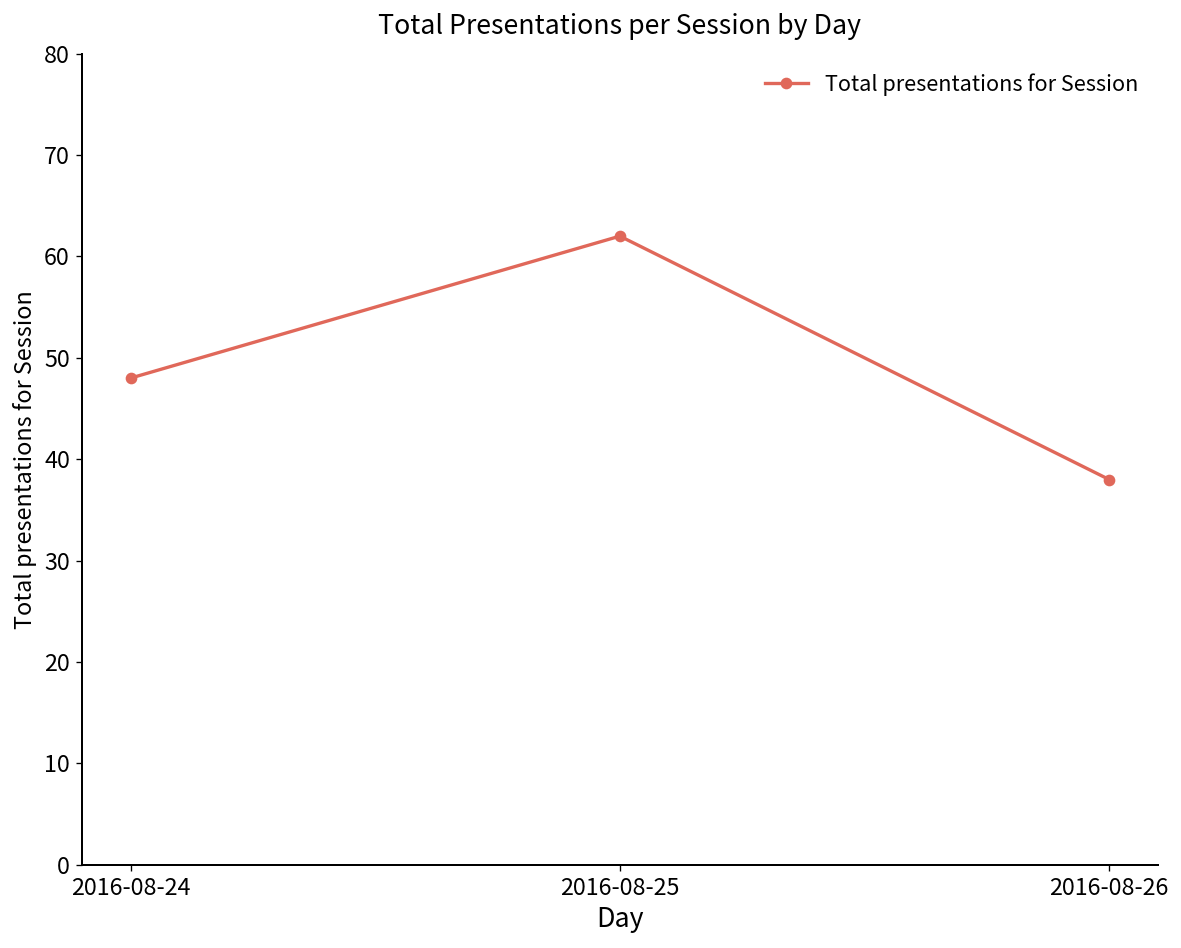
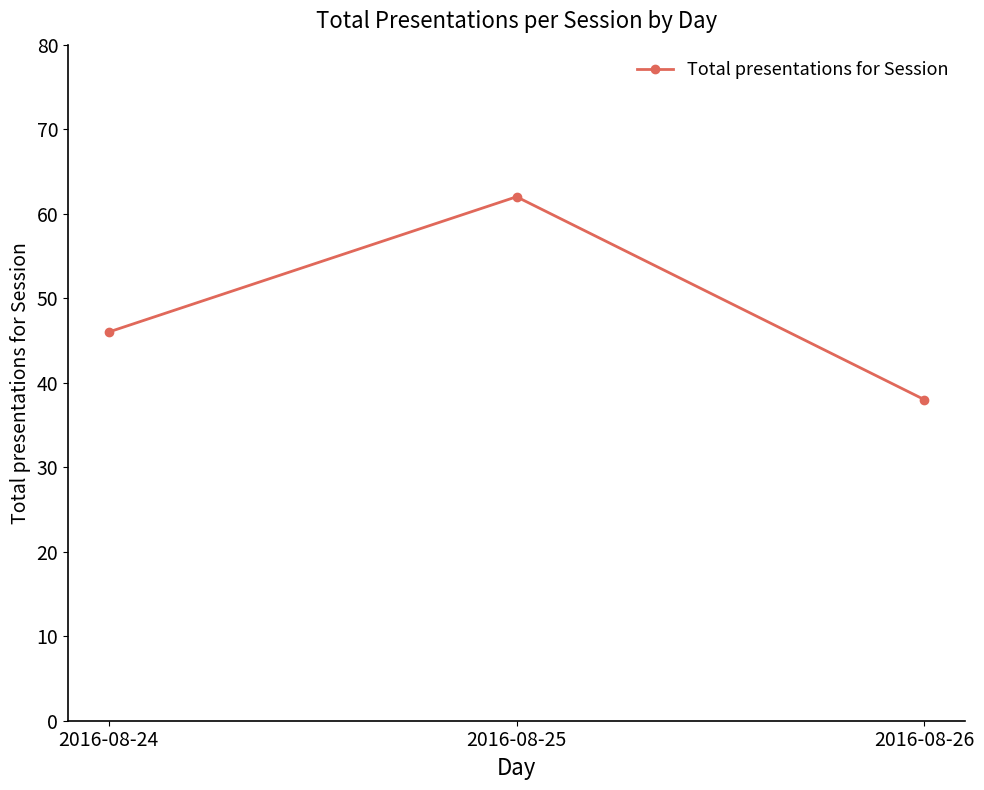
2016-08-24: 48 -> 46
